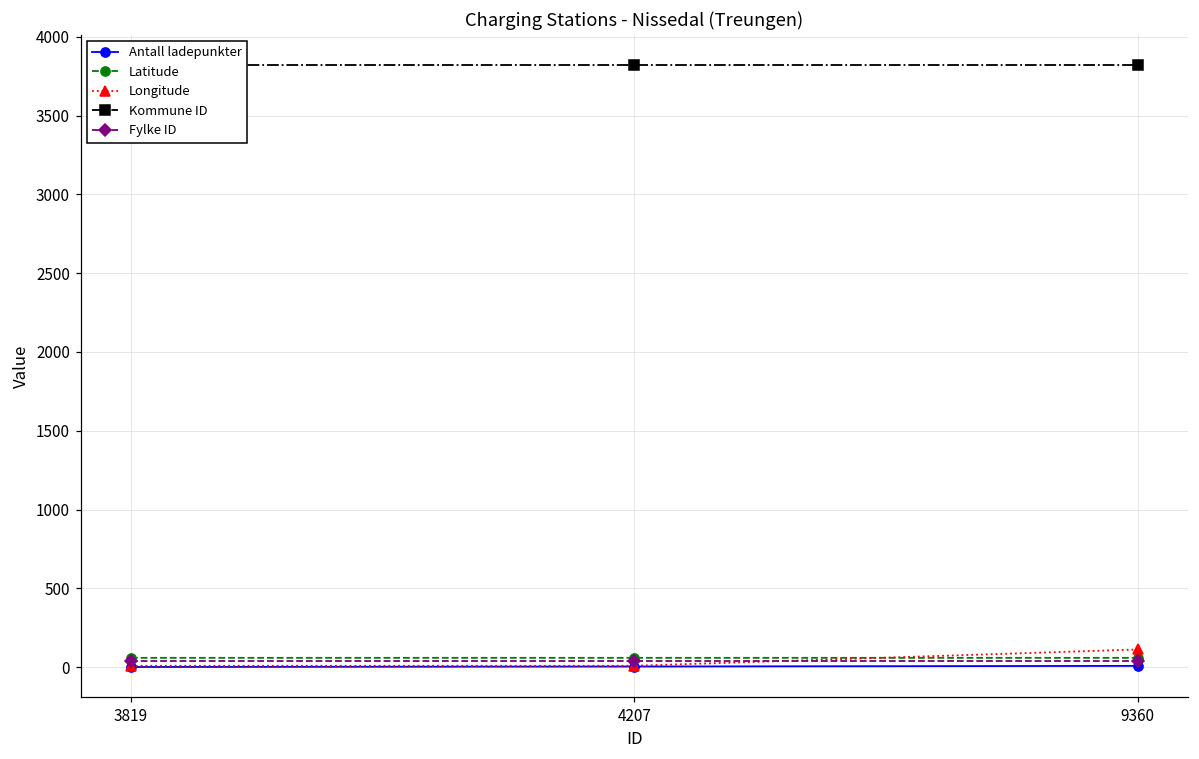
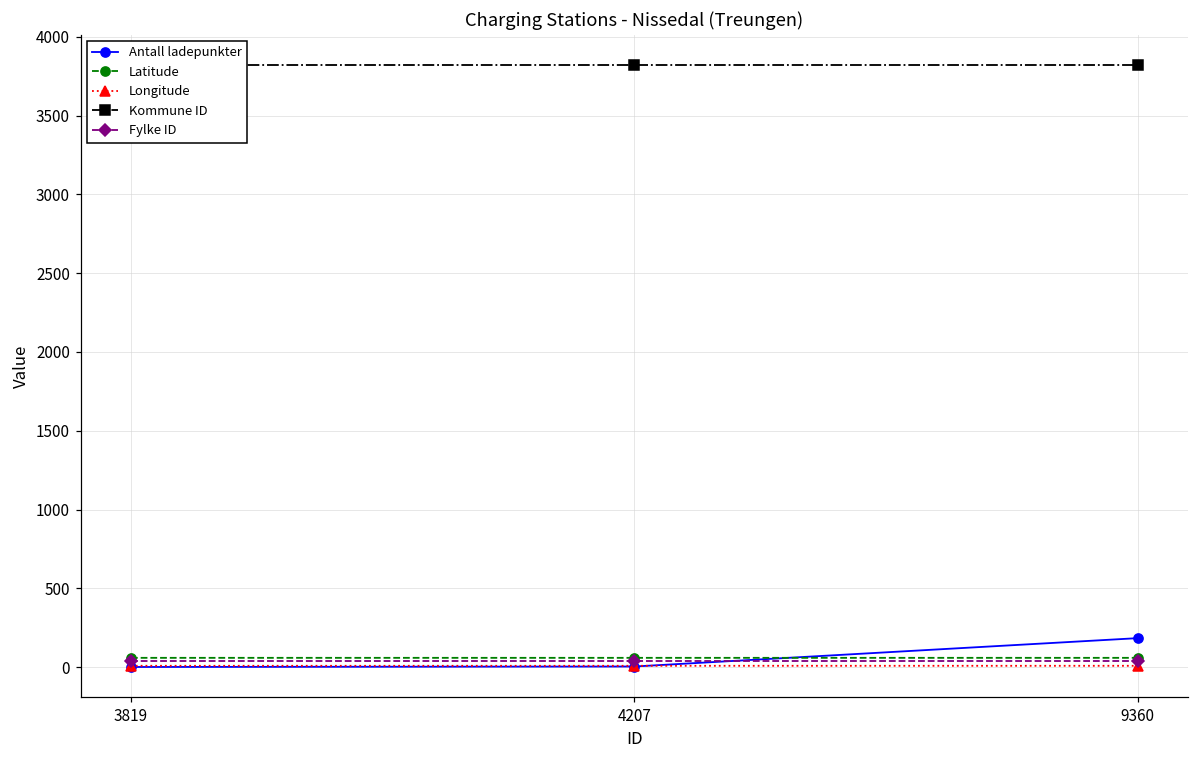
Antall ladepunkter, 9360: 10 -> 180
Longitude, 9360: 110 -> 10
